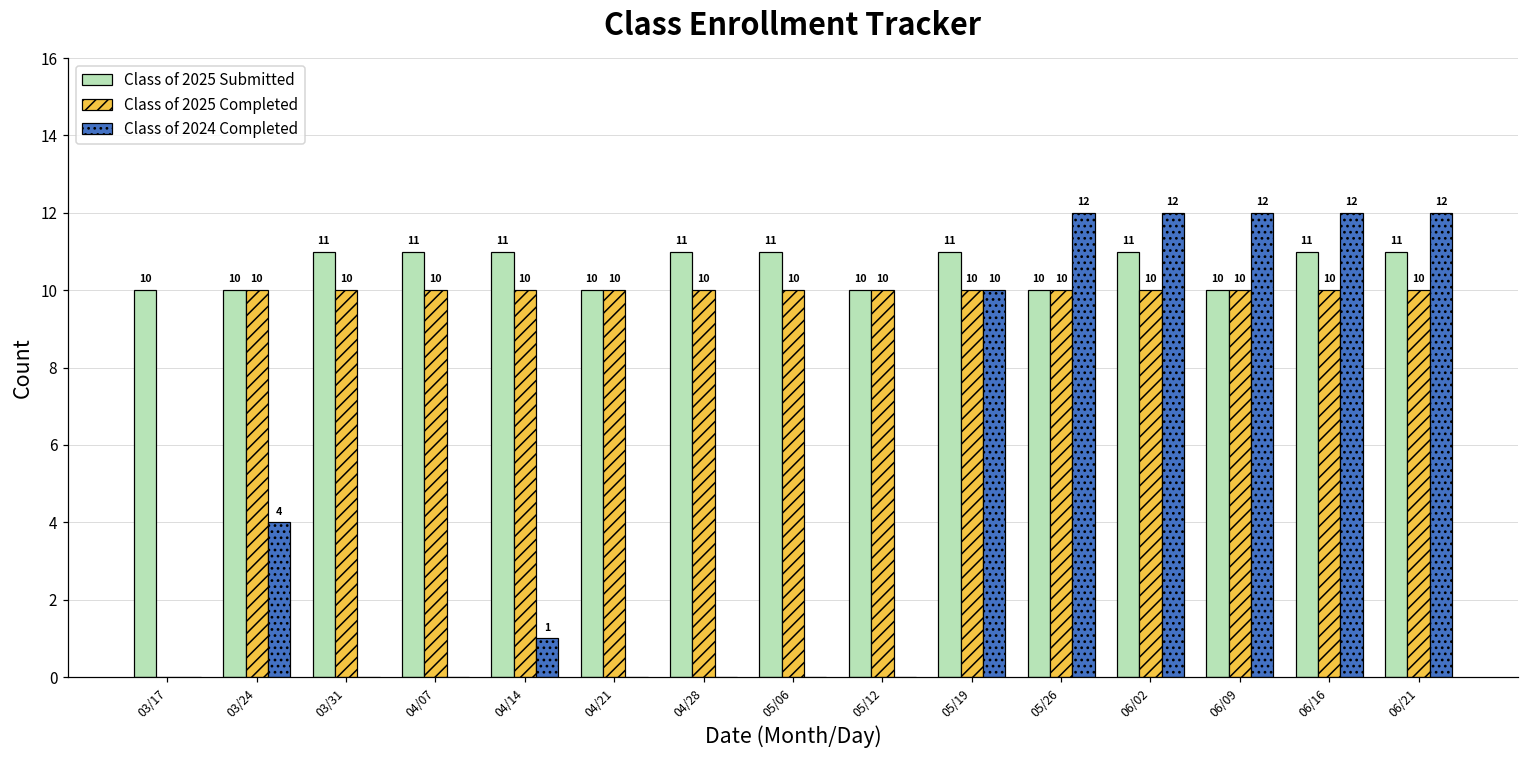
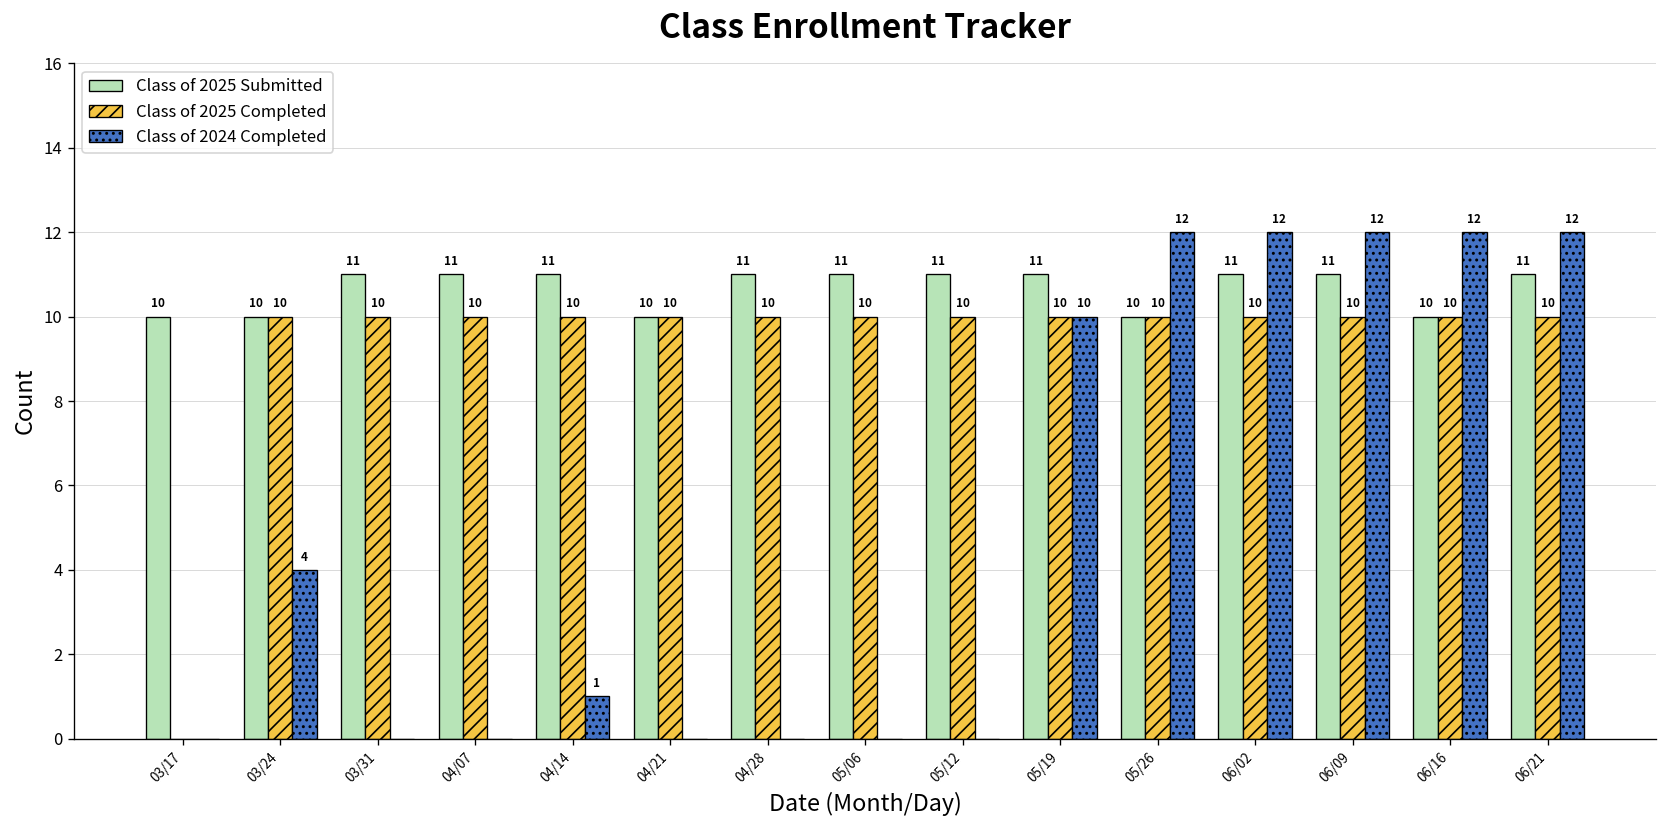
Class of 2025 Submitted, 05/12: 10 -> 11
Class of 2025 Submitted, 06/09: 10 -> 11
Class of 2025 Submitted, 06/16: 11 -> 10
